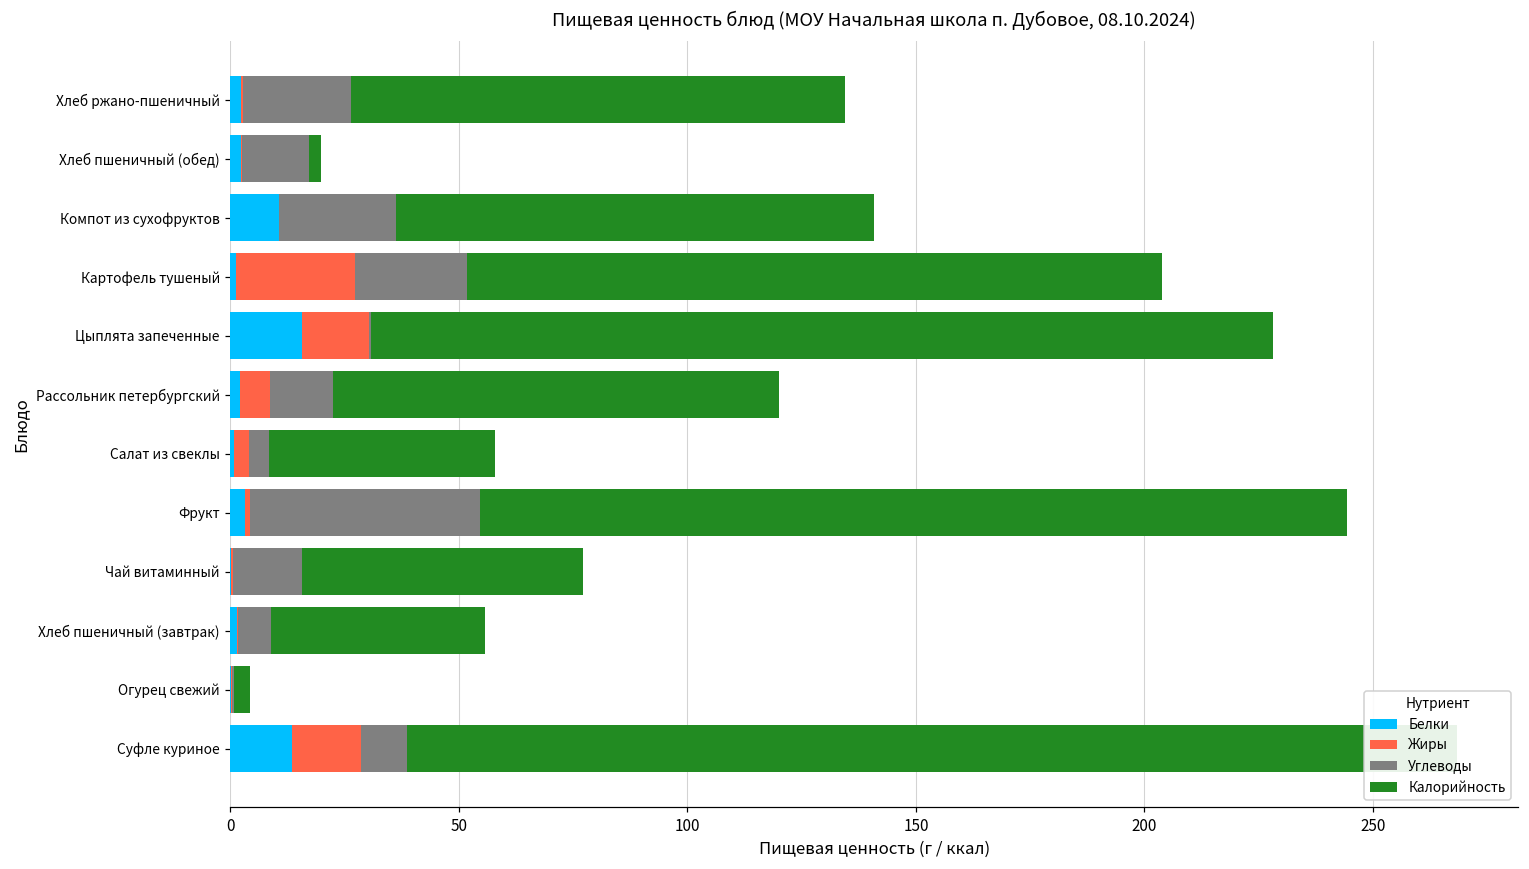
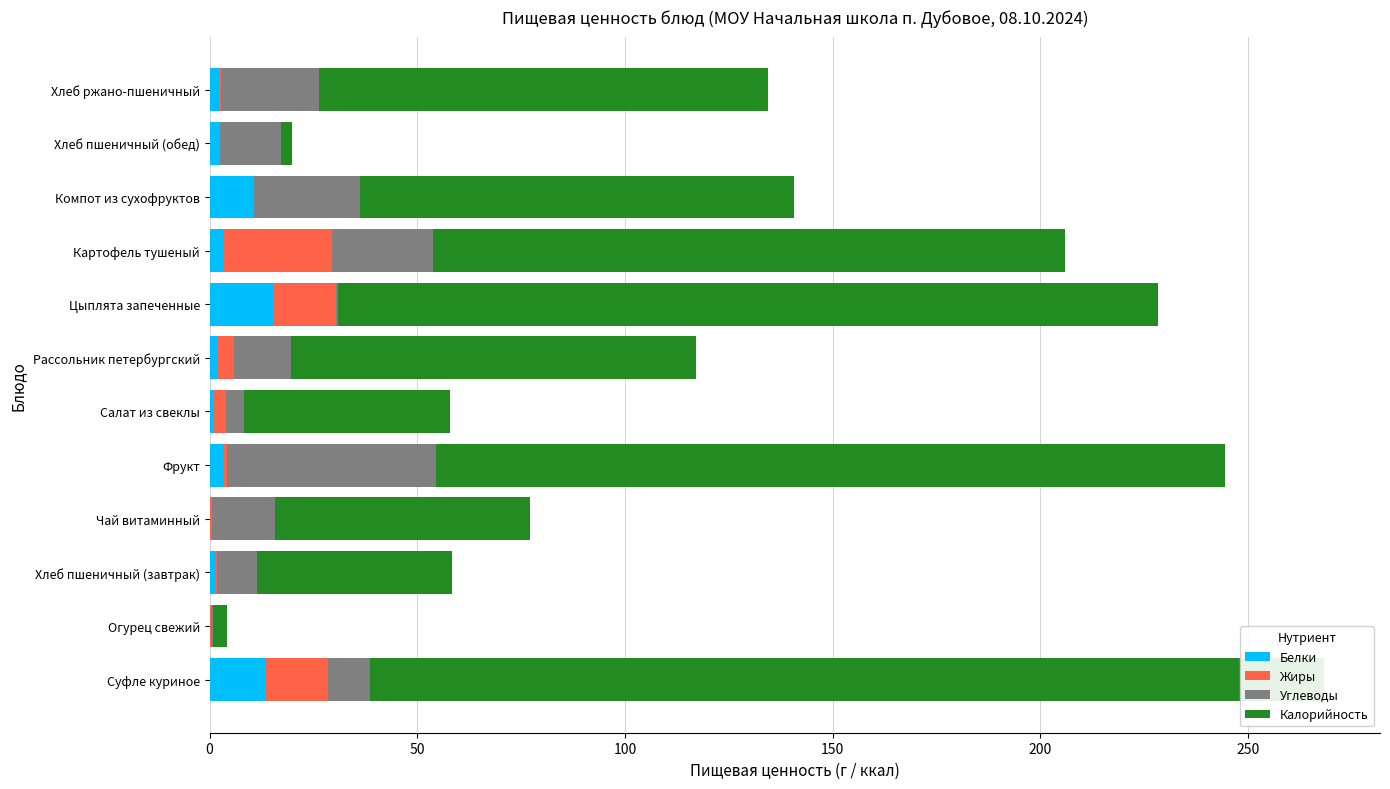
Белки, Картофель тушеный: 1 -> 3
Жиры, Рассольник петербургский: 7 -> 4
Углеводы, Хлеб пшеничный (завтрак): 7 -> 10
